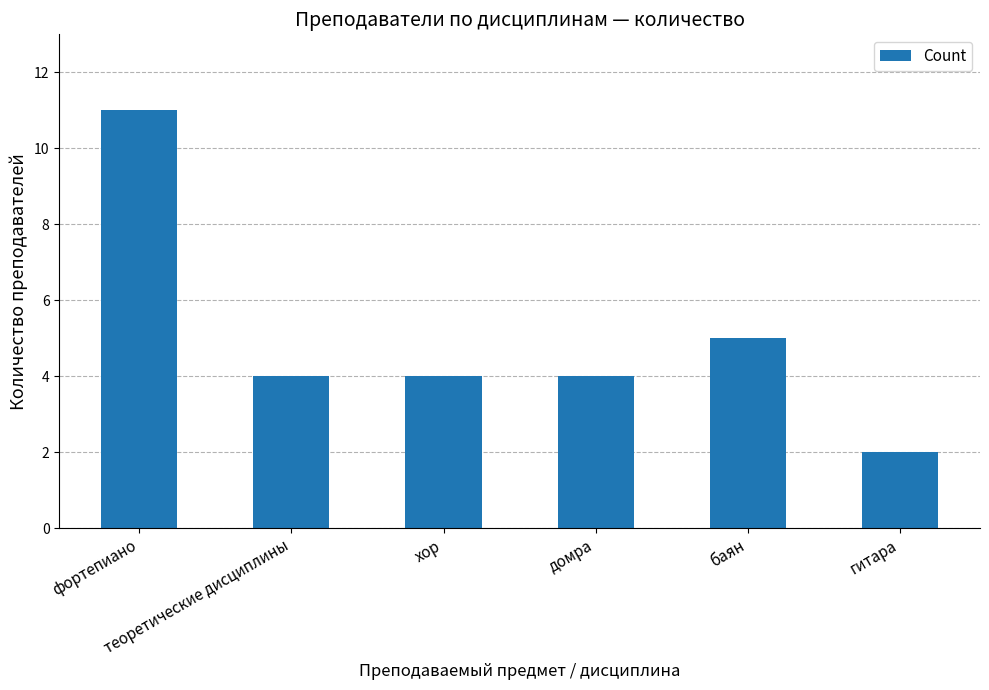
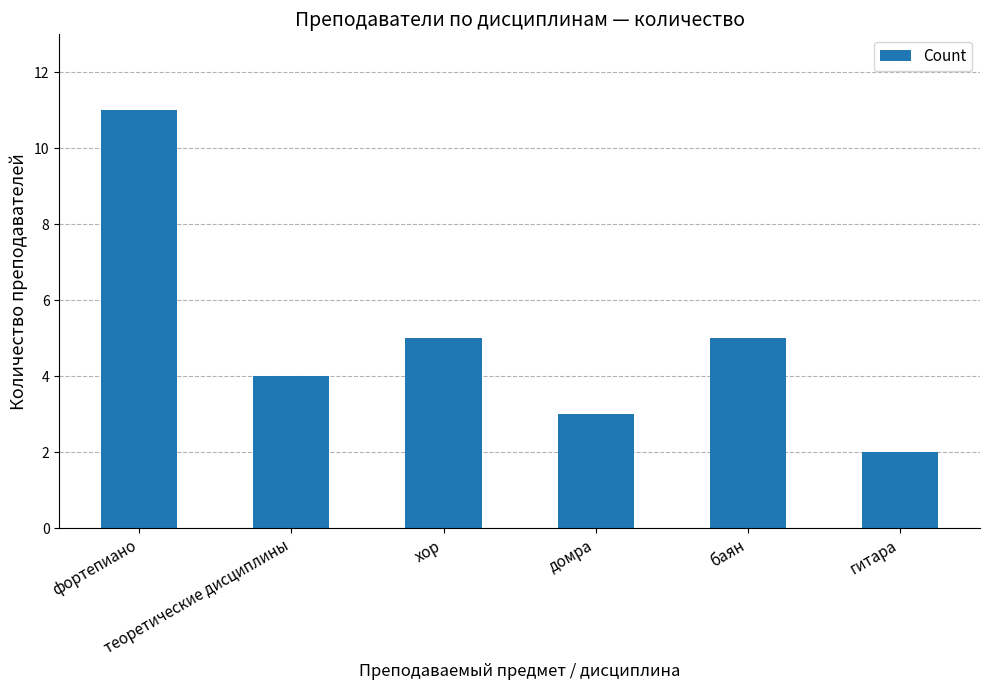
хор: 4 -> 5
домра: 4 -> 3
